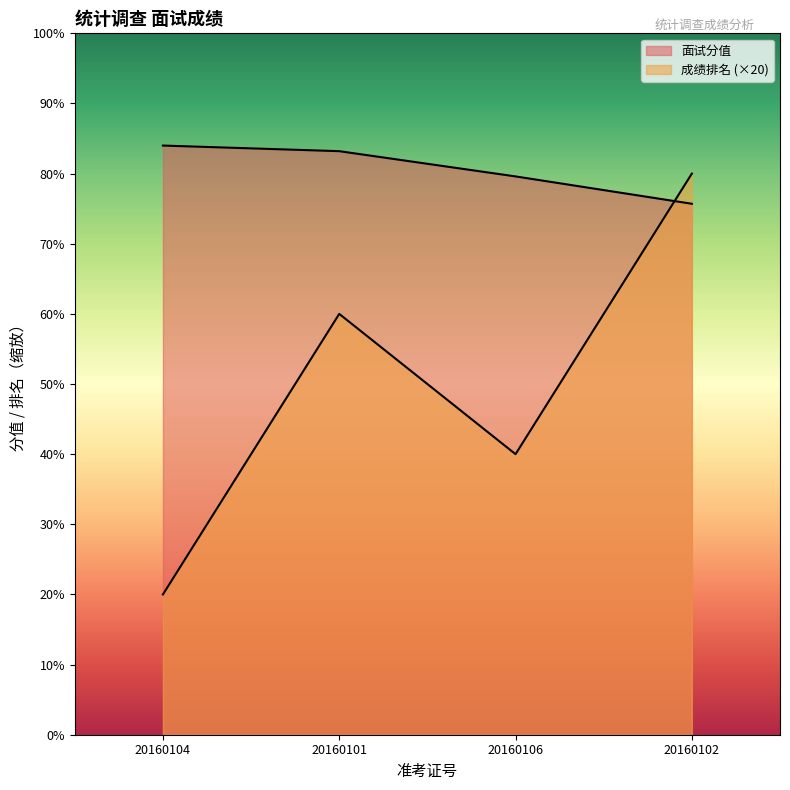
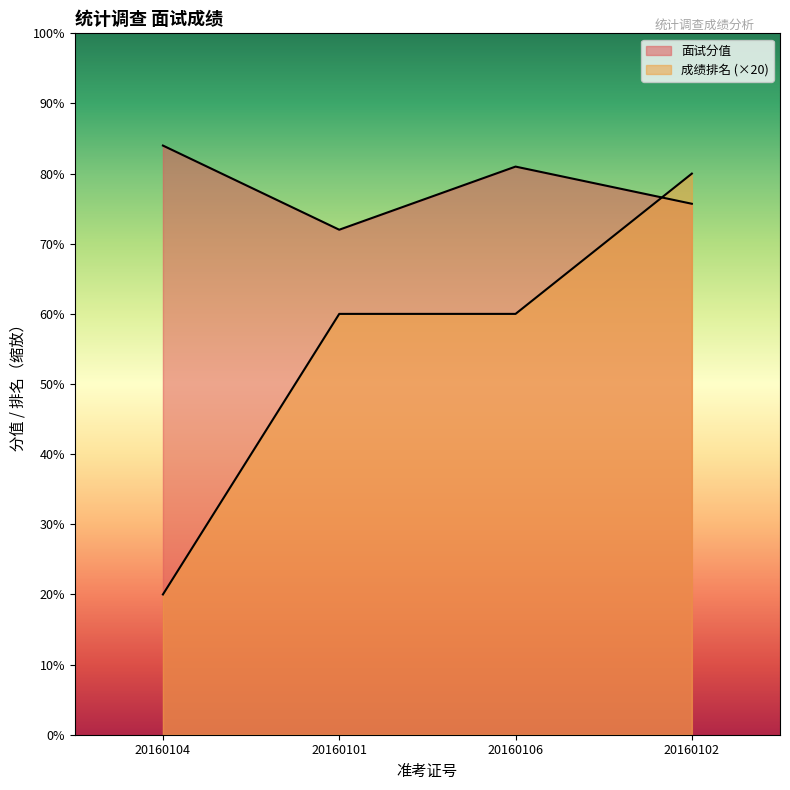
面试分值, 20160101: 83% -> 72%
面试分值, 20160106: 80% -> 81%
成绩排名 (×20), 20160106: 40% -> 60%
